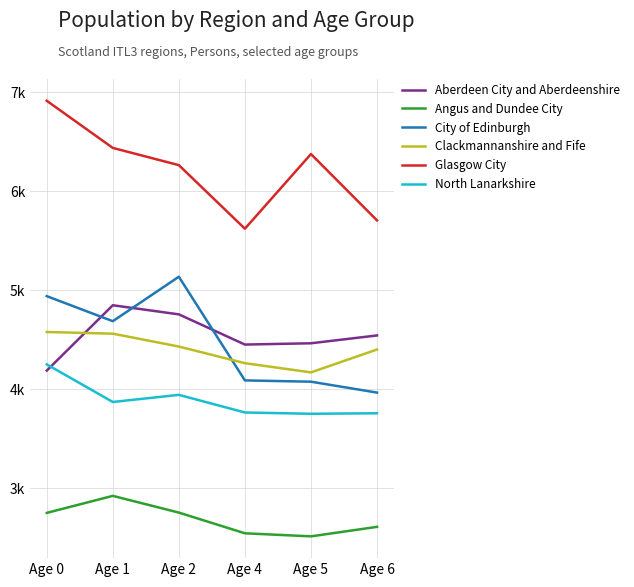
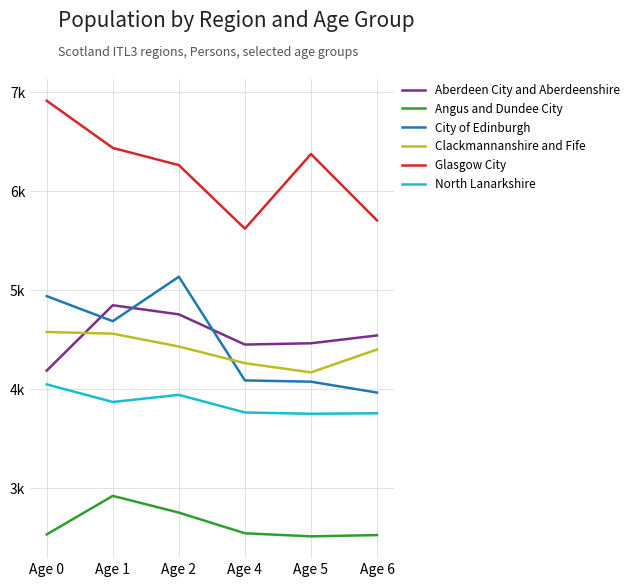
Angus and Dundee City, Age 0: 2800 -> 2500
North Lanarkshire, Age 0: 4300 -> 4100
Angus and Dundee City, Age 6: 2600 -> 2500
